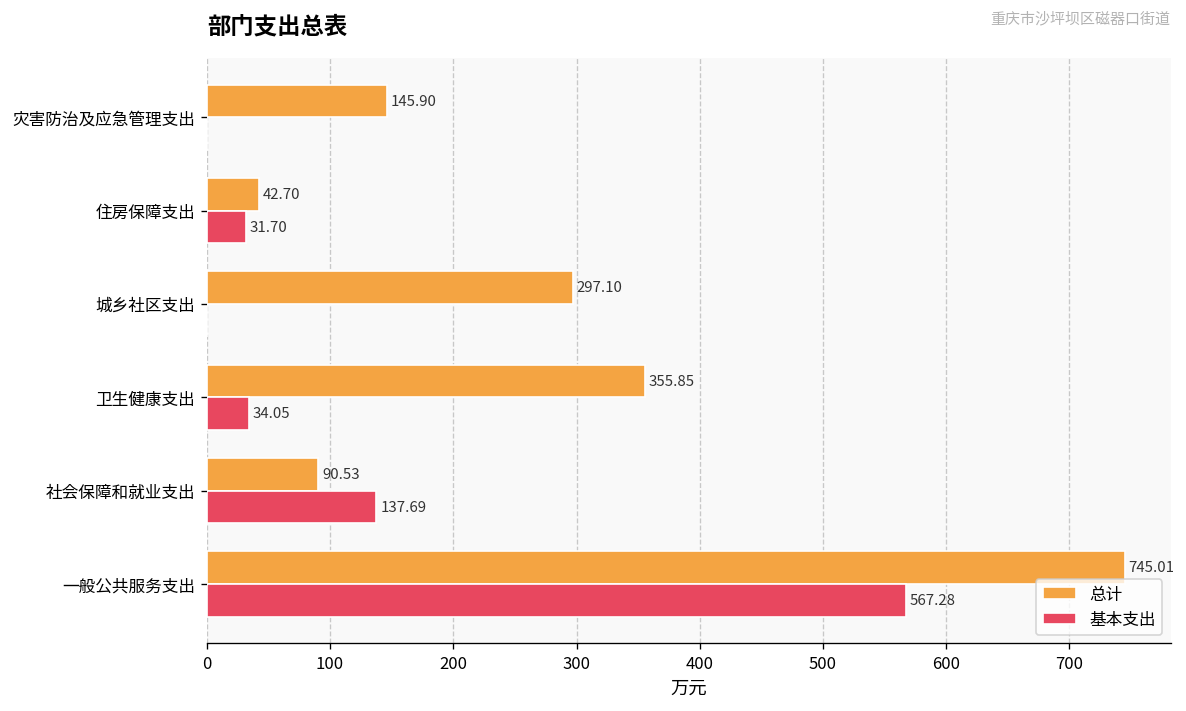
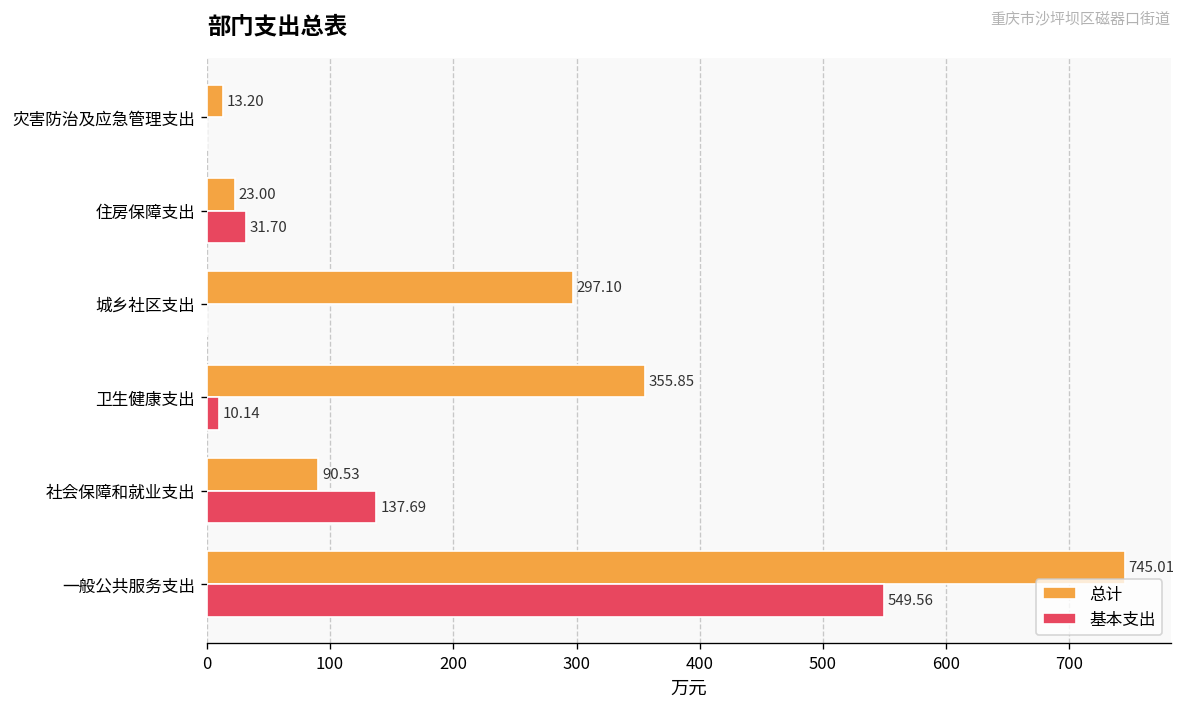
总计, 灾害防治及应急管理支出: 145.90 -> 13.20
总计, 住房保障支出: 42.70 -> 23.00
基本支出, 卫生健康支出: 34.05 -> 10.14
基本支出, 一般公共服务支出: 567.28 -> 549.56
